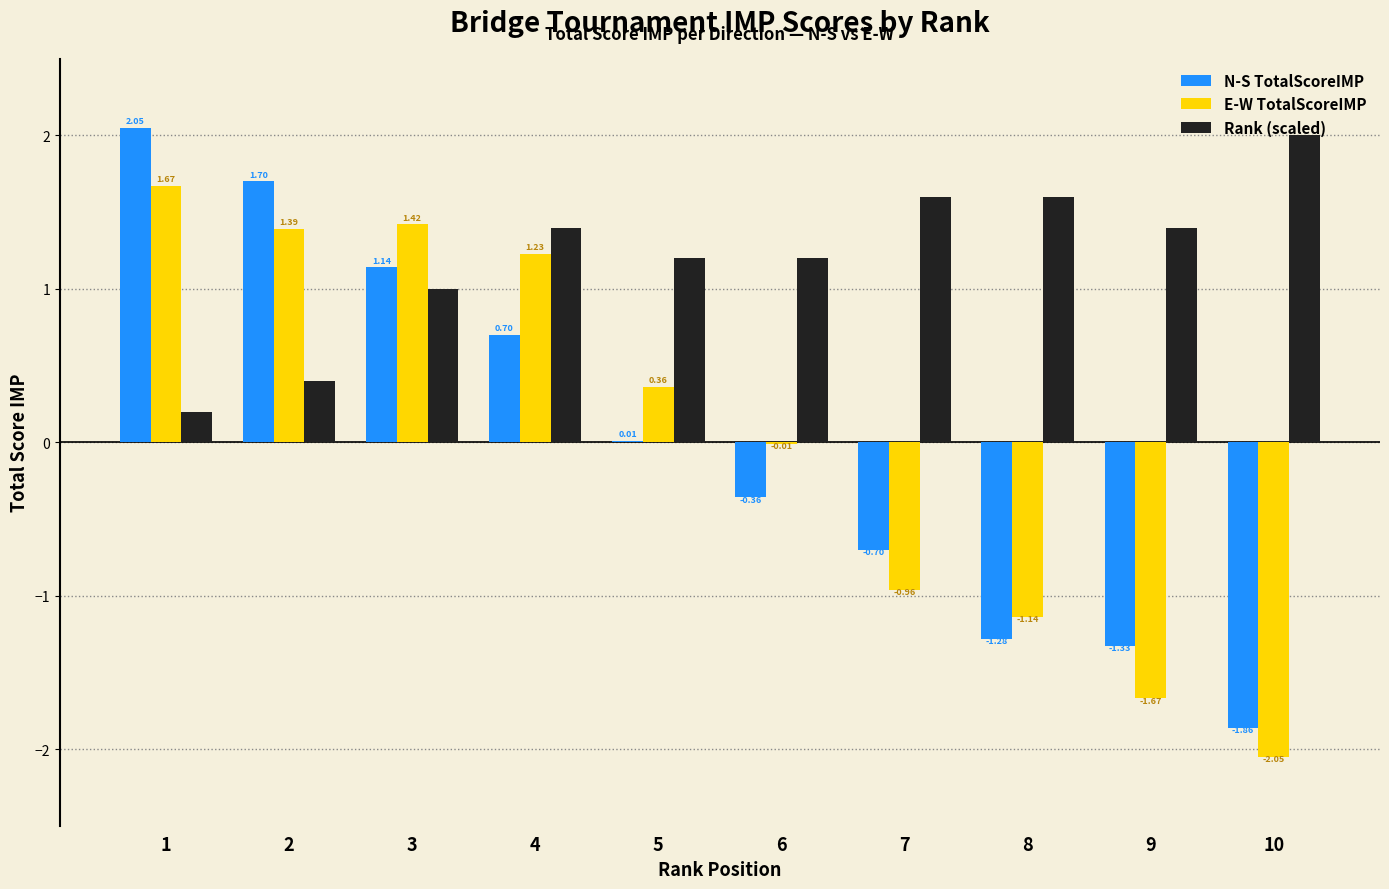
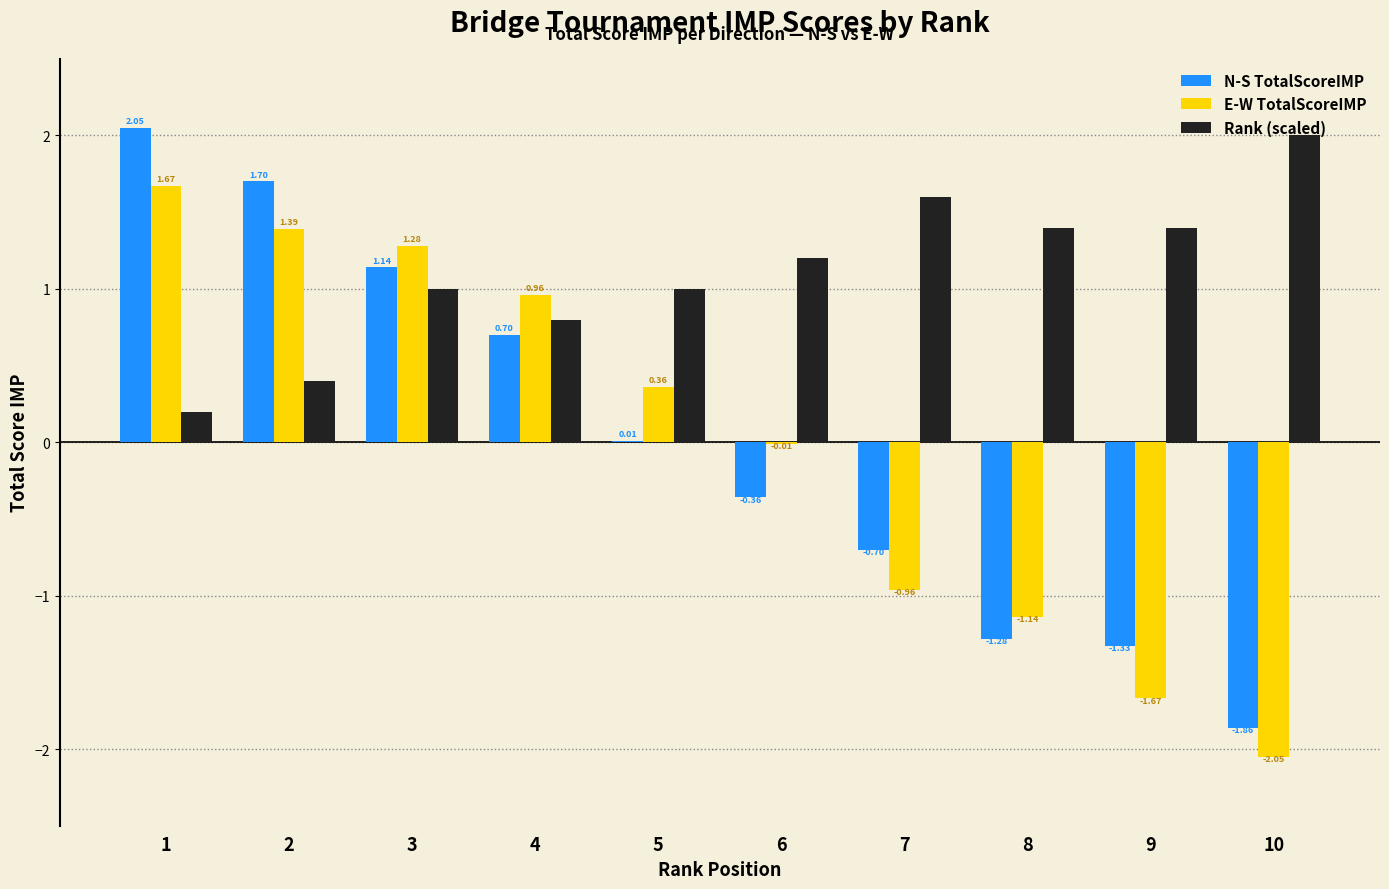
E-W TotalScoreIMP, 3: 1.42 -> 1.28
E-W TotalScoreIMP, 4: 1.23 -> 0.96
Rank (scaled), 4: 1.40 -> 0.80
Rank (scaled), 5: 1.20 -> 1.00
Rank (scaled), 8: 1.60 -> 1.40
